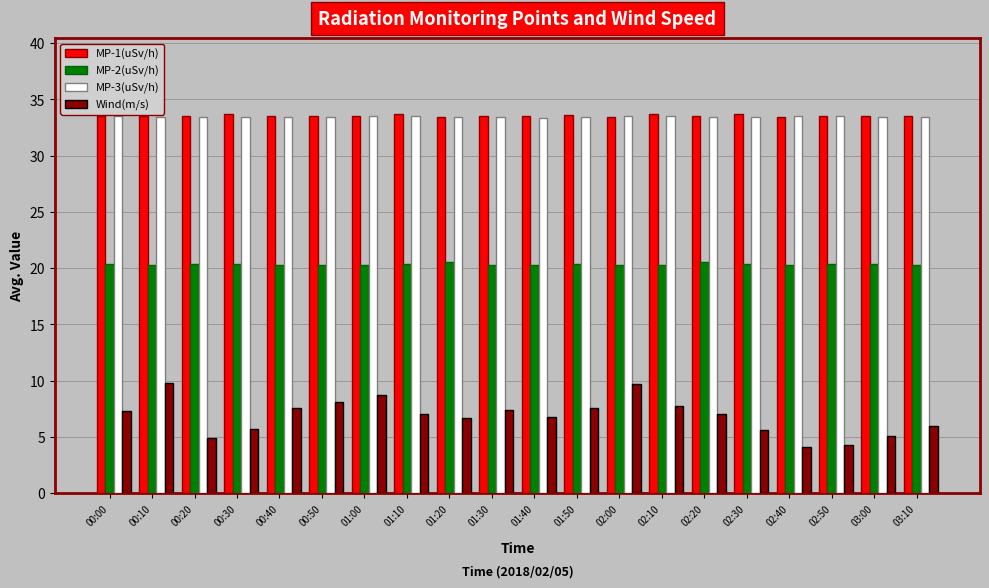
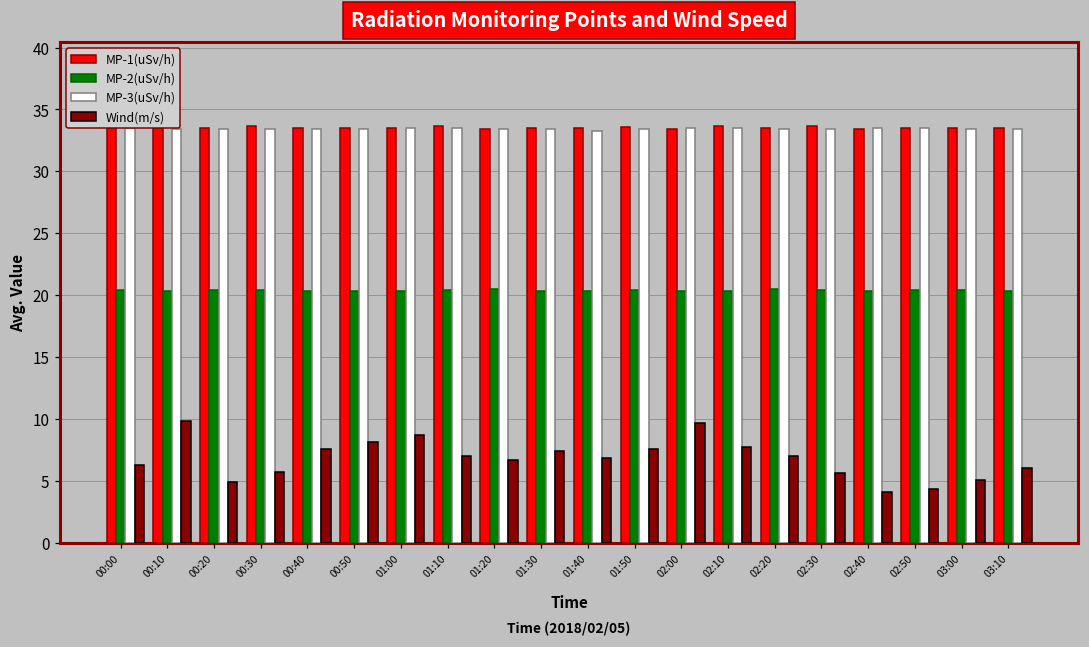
Wind(m/s), 00:00: 7.3 -> 6.3
